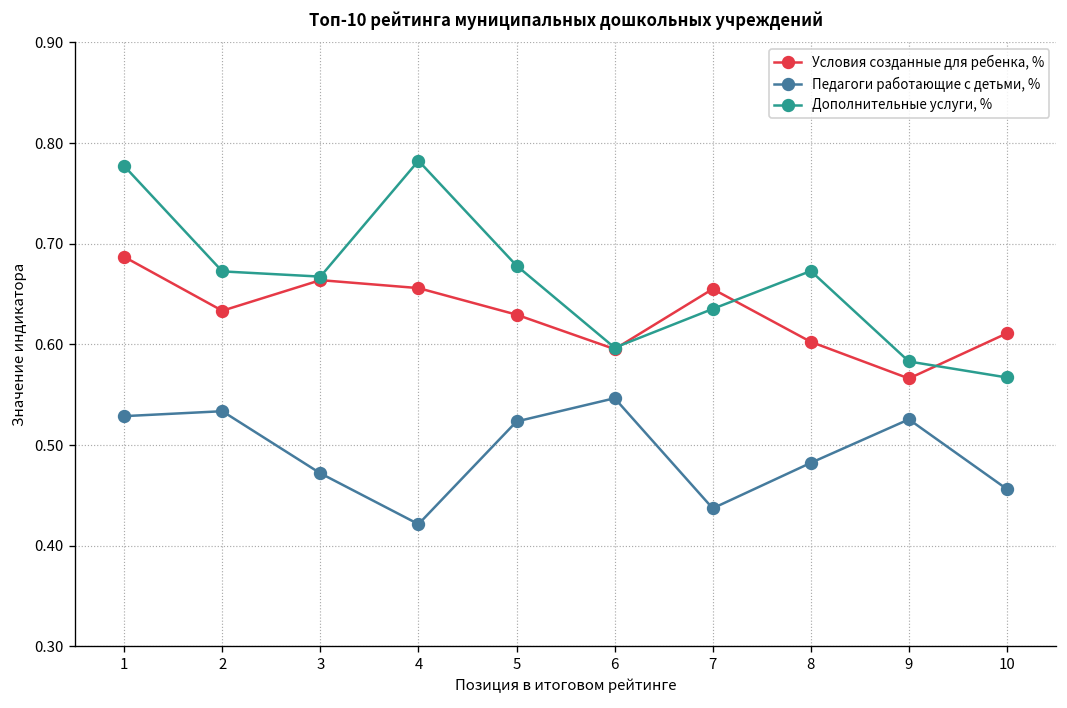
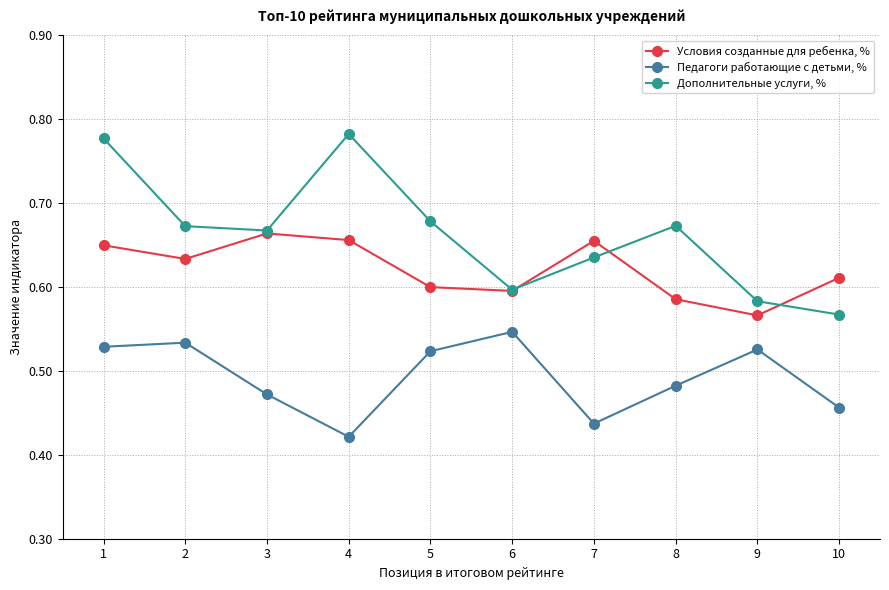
Условия созданные для ребенка, %, 1: 0.69 -> 0.65
Условия созданные для ребенка, %, 5: 0.63 -> 0.60
Условия созданные для ребенка, %, 8: 0.60 -> 0.59
